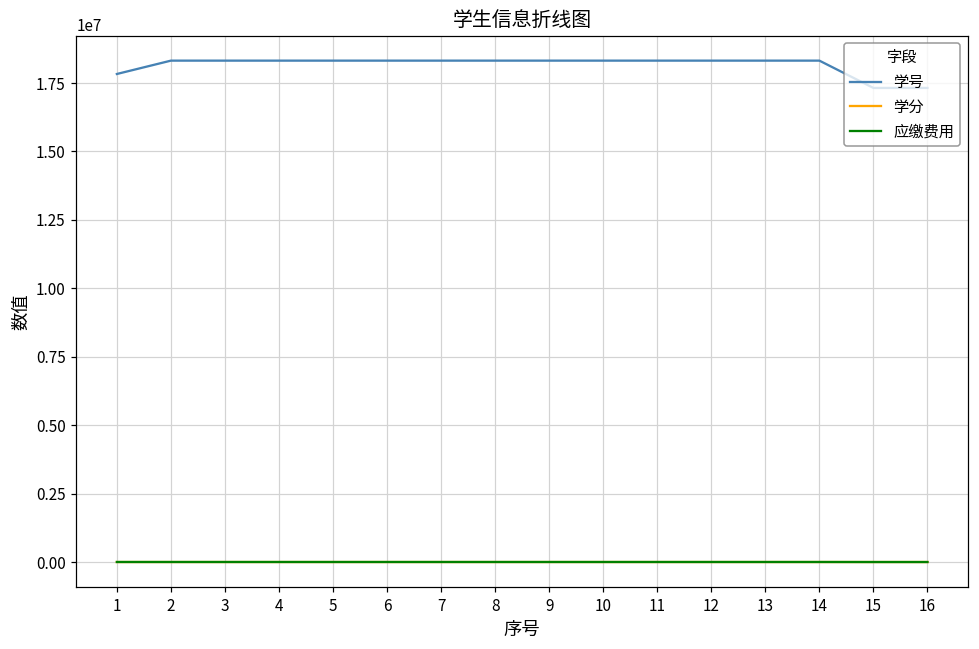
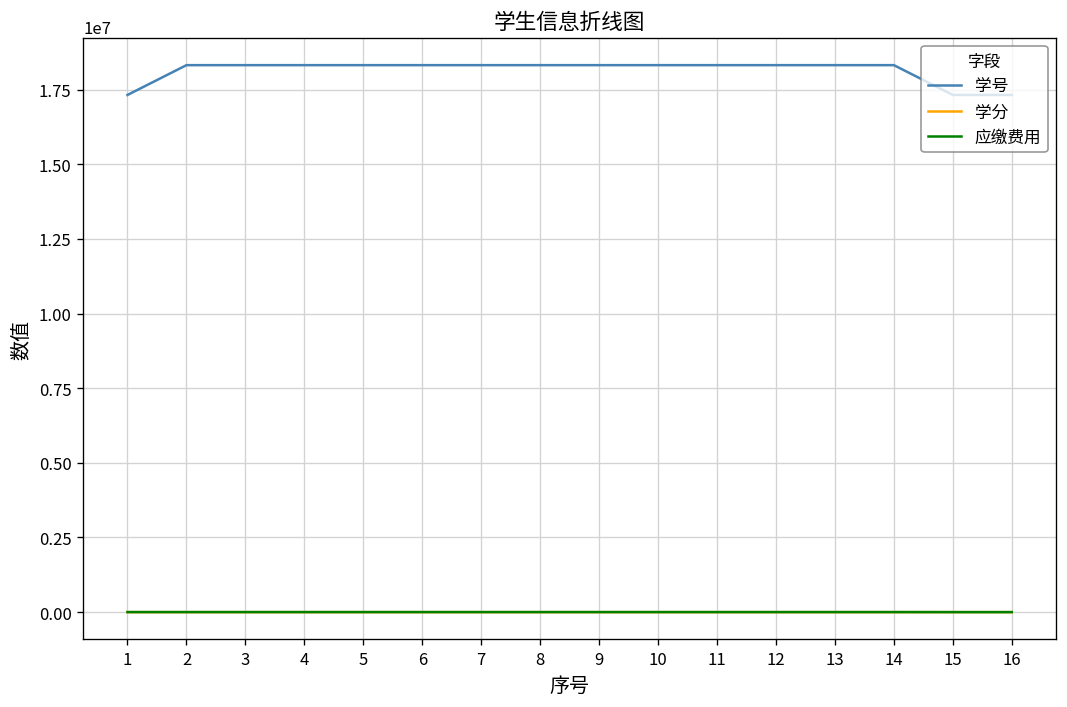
学号, 1: 17800000 -> 17300000
